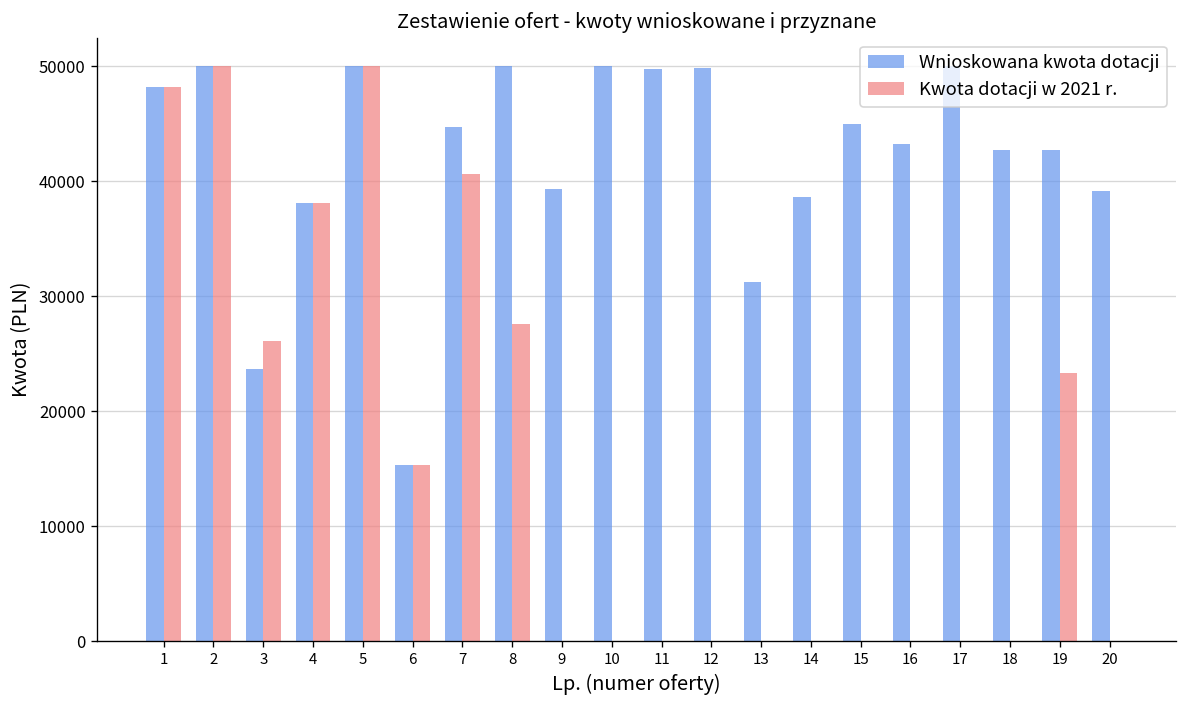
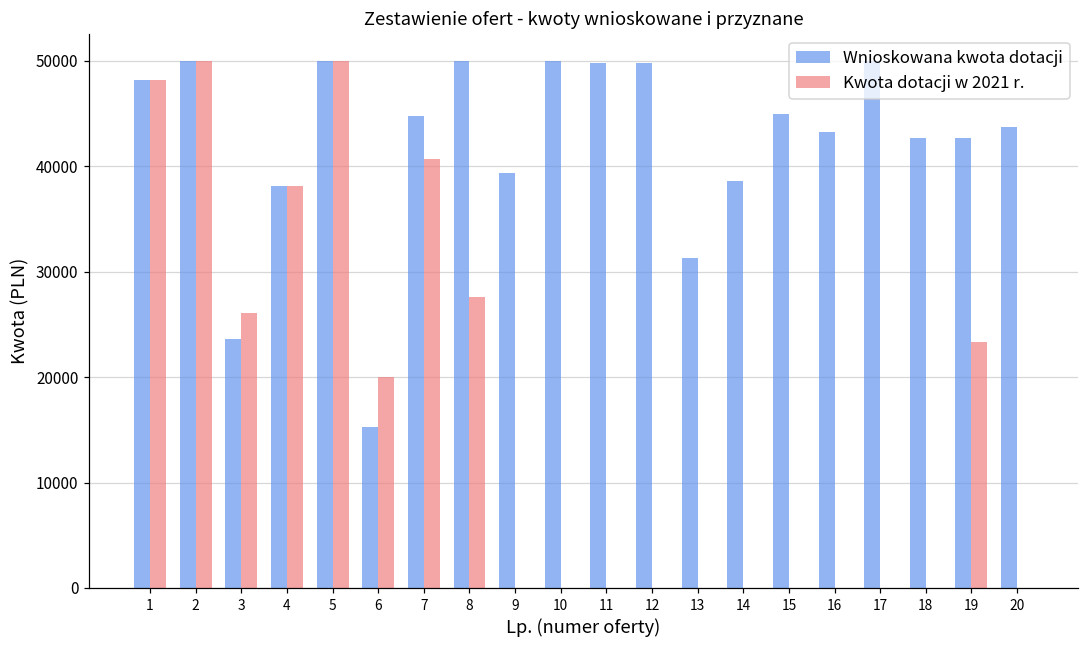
Kwota dotacji w 2021 r., 6: 15000 -> 20000
Wnioskowana kwota dotacji, 20: 39000 -> 44000
